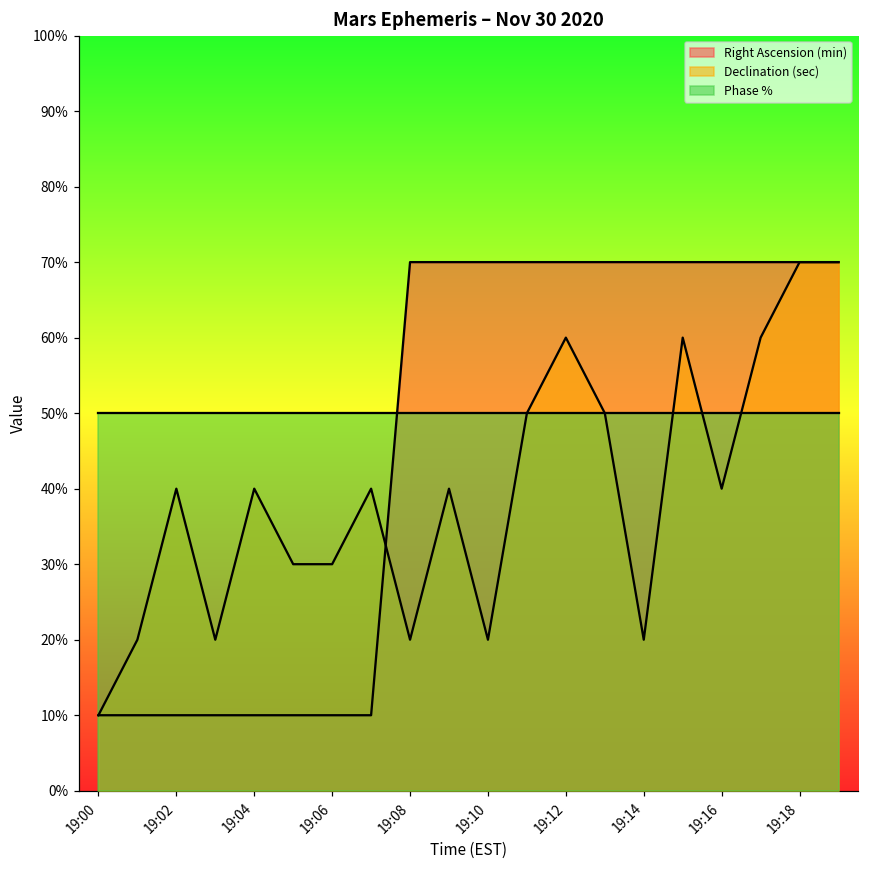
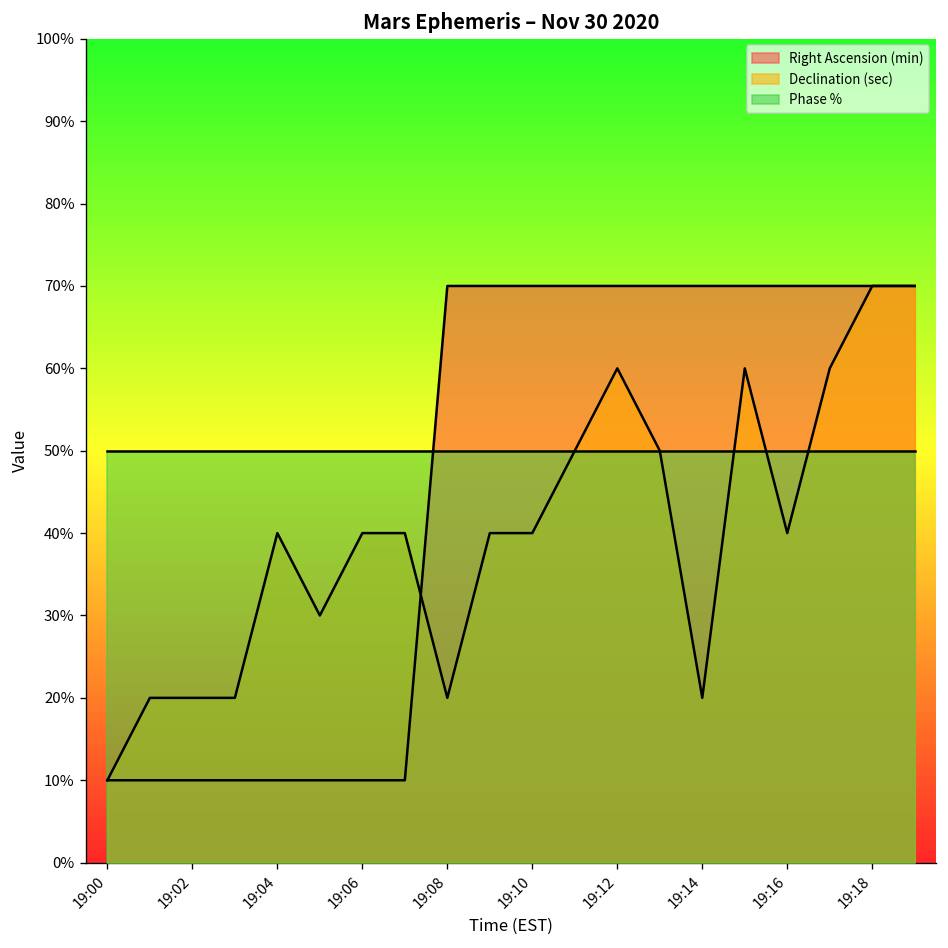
Declination (sec), 19:02: 40% -> 20%
Declination (sec), 19:06: 30% -> 40%
Declination (sec), 19:10: 20% -> 40%
